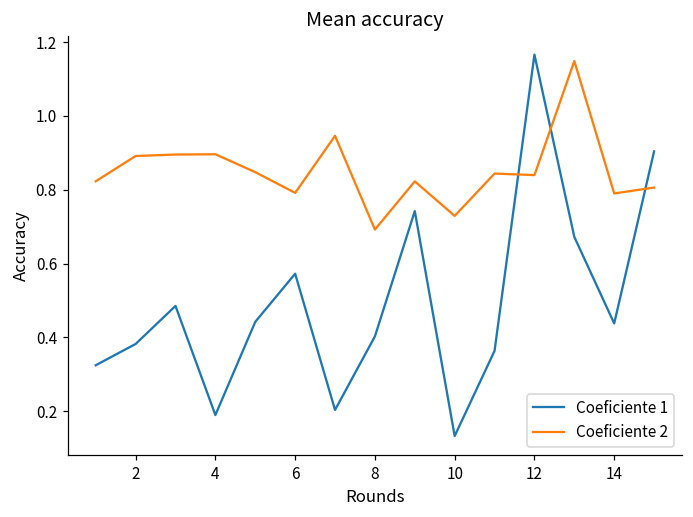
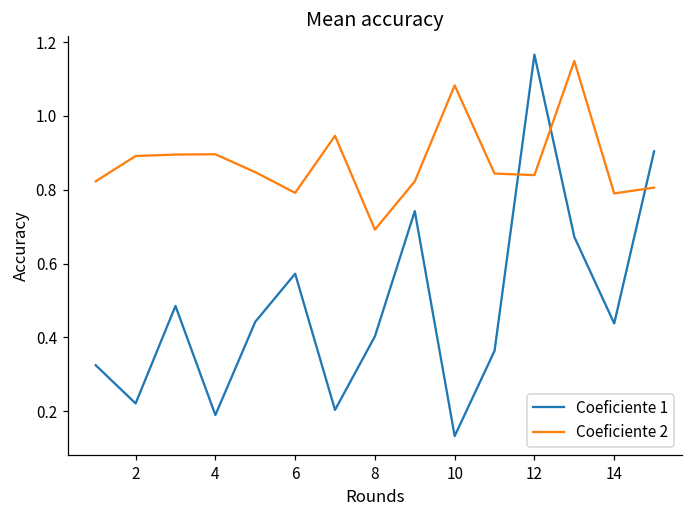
Coeficiente 1, 2: 0.38 -> 0.22
Coeficiente 2, 10: 0.73 -> 1.08
